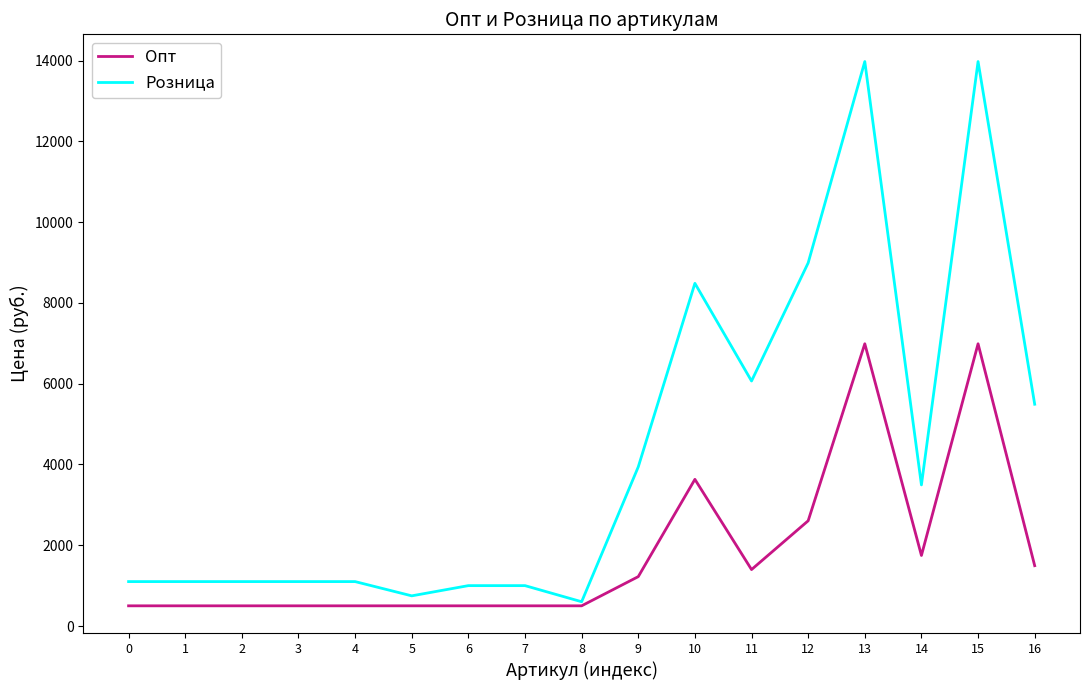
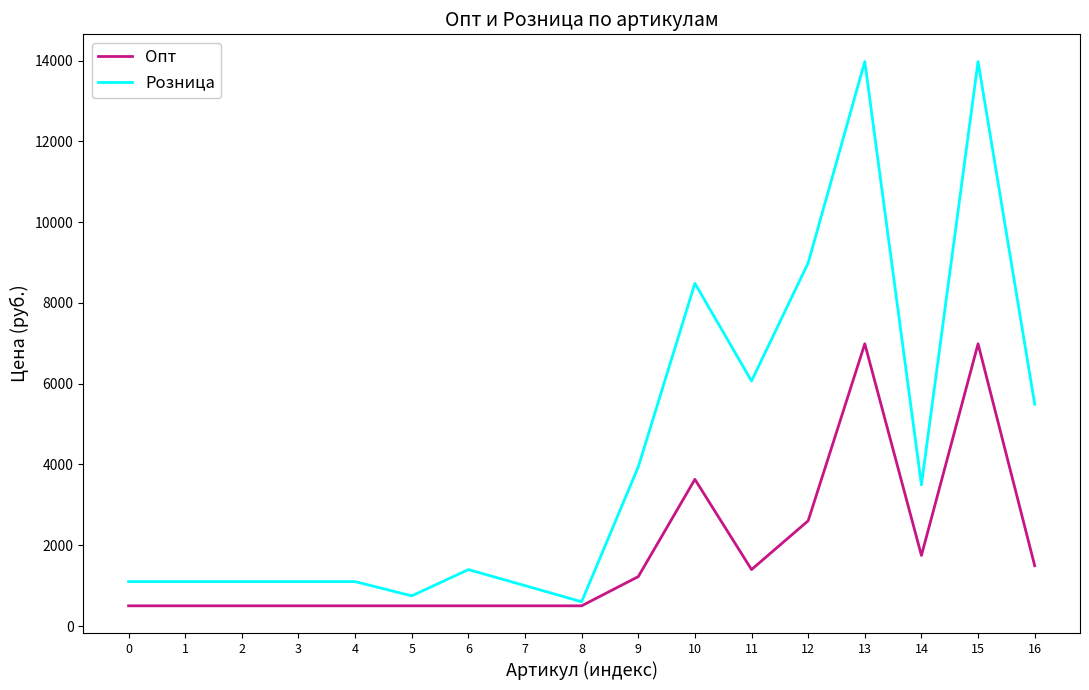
Розница, 6: 1000 -> 1400
